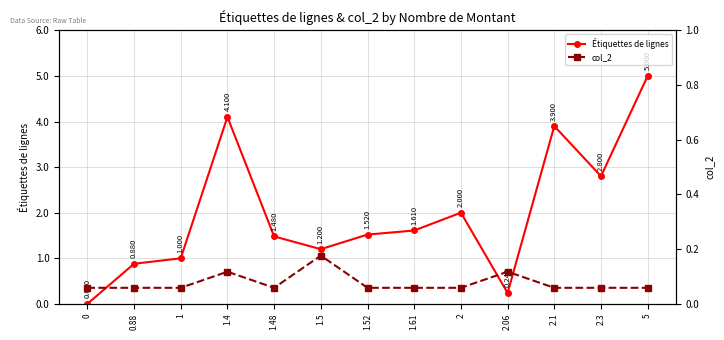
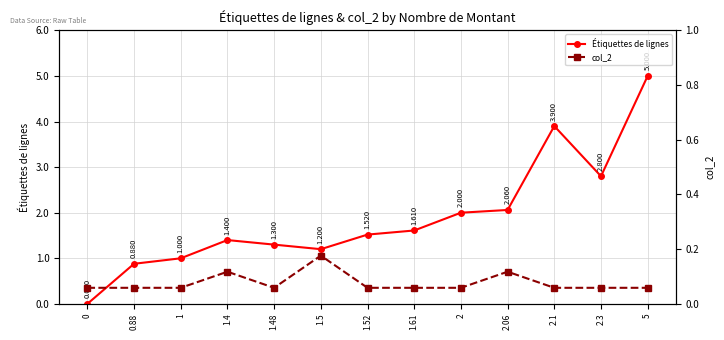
Étiquettes de lignes, 1.4: 4.100 -> 1.400
Étiquettes de lignes, 1.48: 1.480 -> 1.300
Étiquettes de lignes, 2.06: 0.240 -> 2.060
